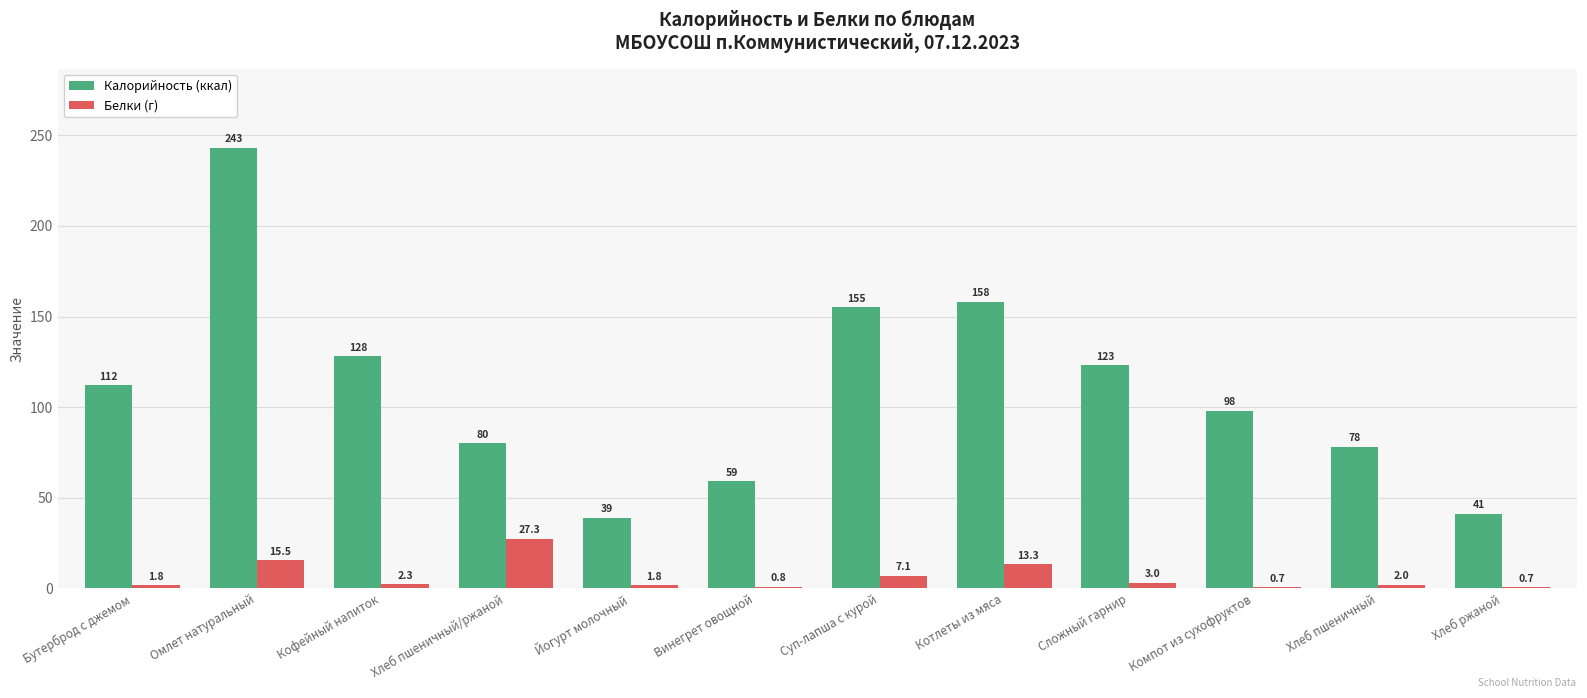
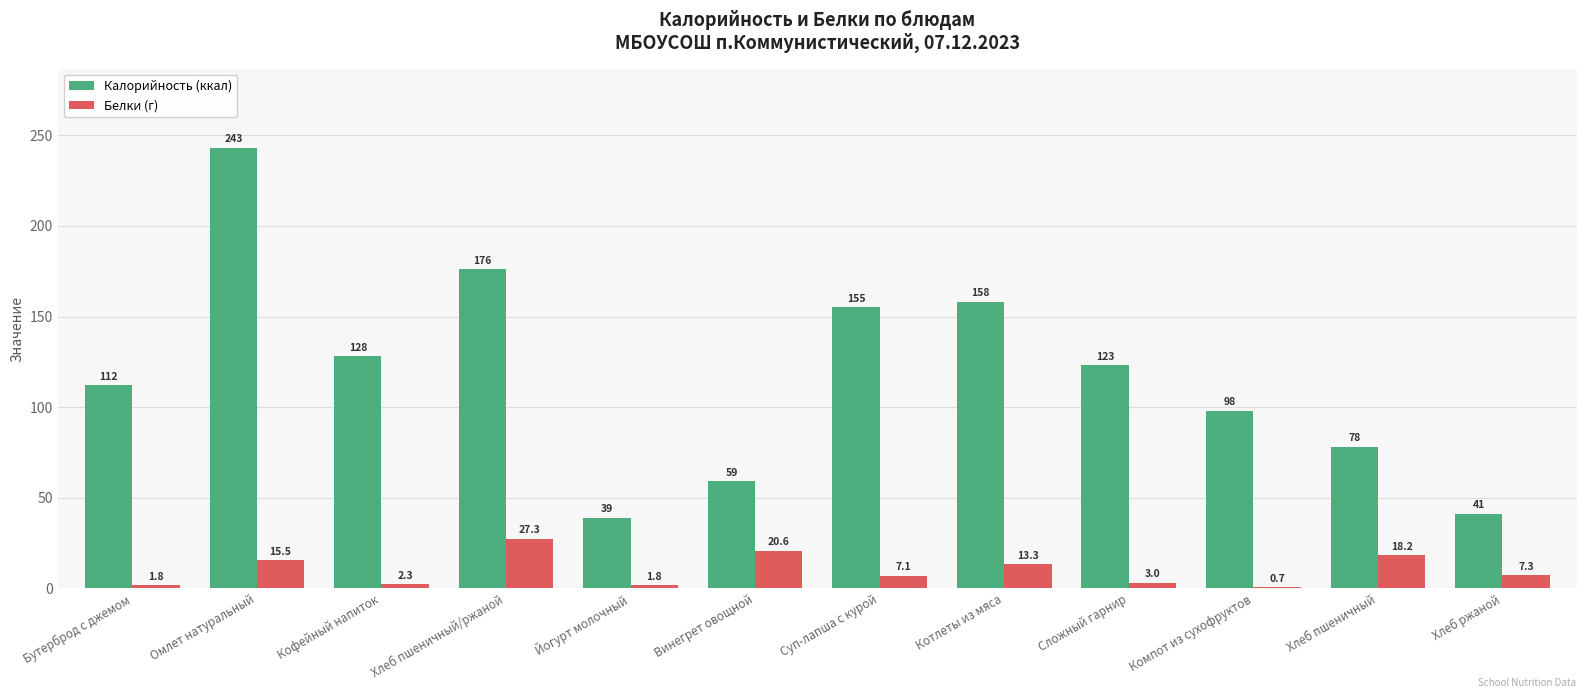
Калорийность (ккал), Хлеб пшеничный/ржаной: 80 -> 176
Белки (г), Винегрет овощной: 0.8 -> 20.6
Белки (г), Хлеб пшеничный: 2.0 -> 18.2
Белки (г), Хлеб ржаной: 0.7 -> 7.3
